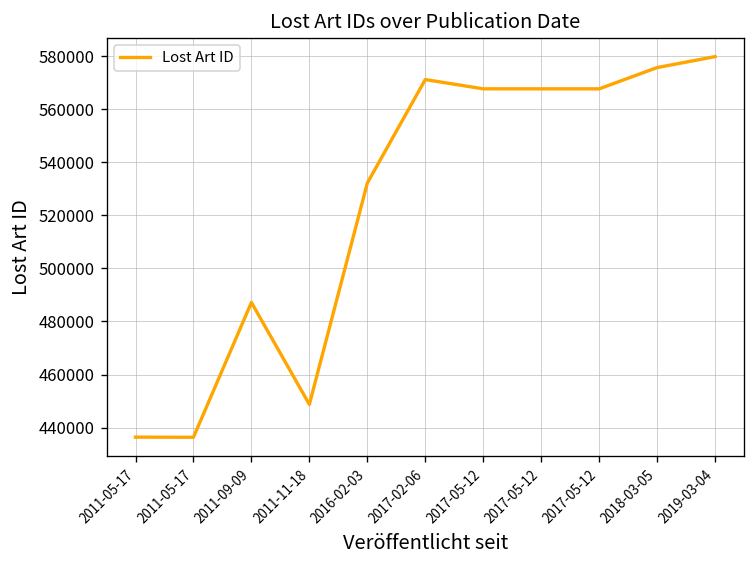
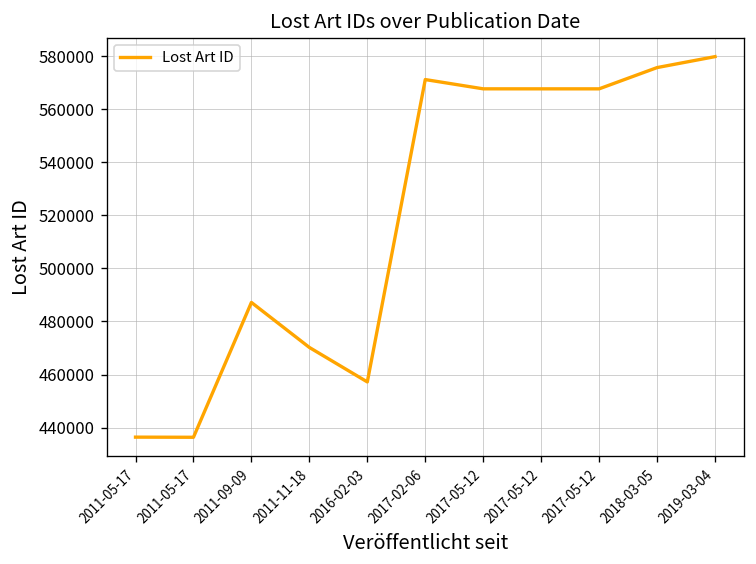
2011-11-18: 449000 -> 470000
2016-02-03: 532000 -> 457000
